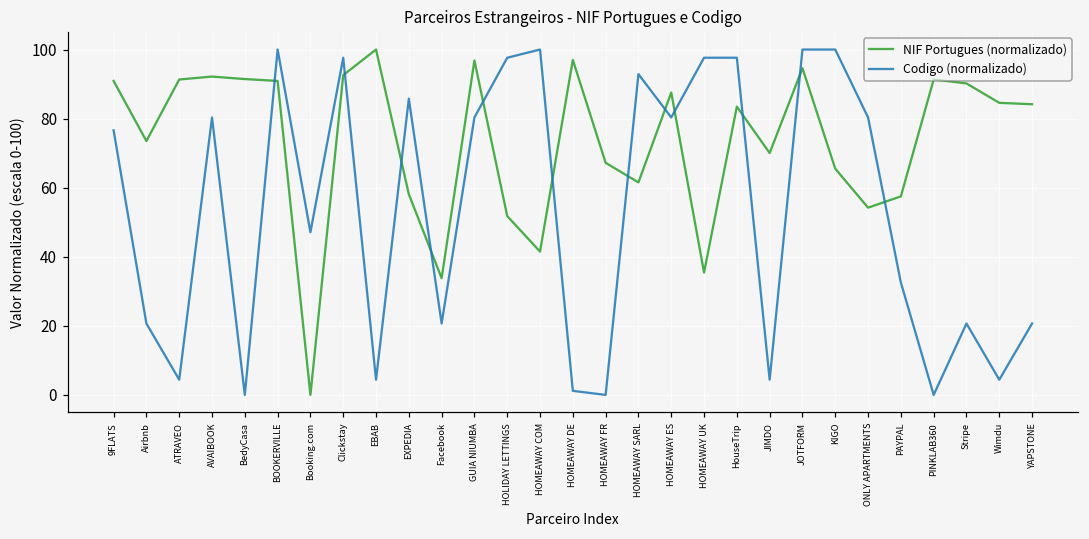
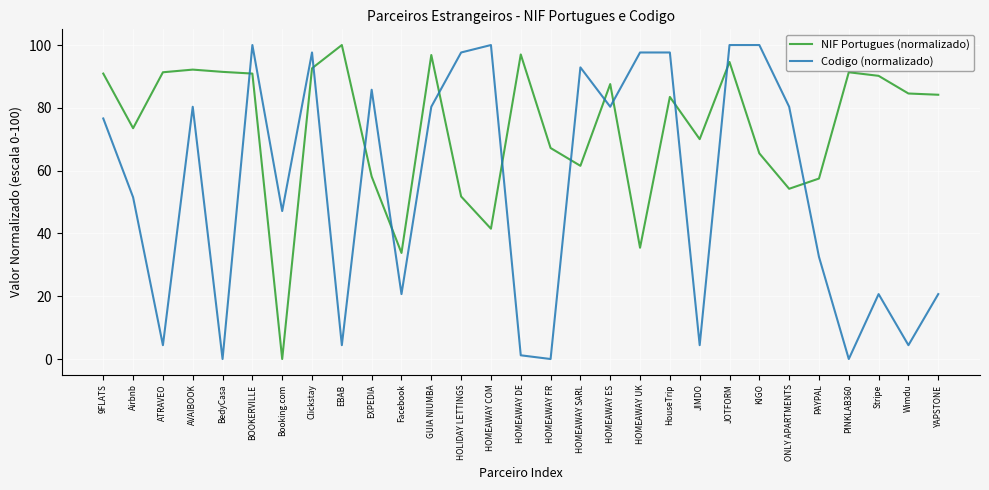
Codigo (normalizado), Airbnb: 21 -> 52
